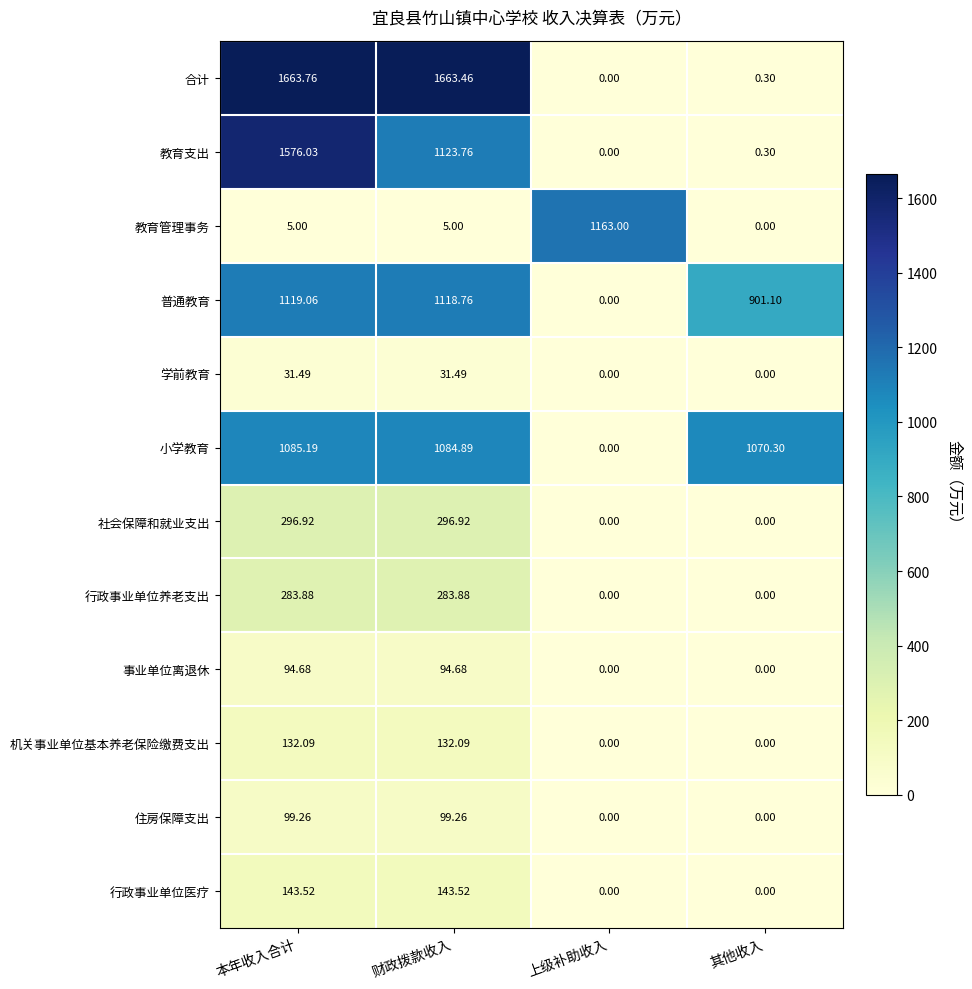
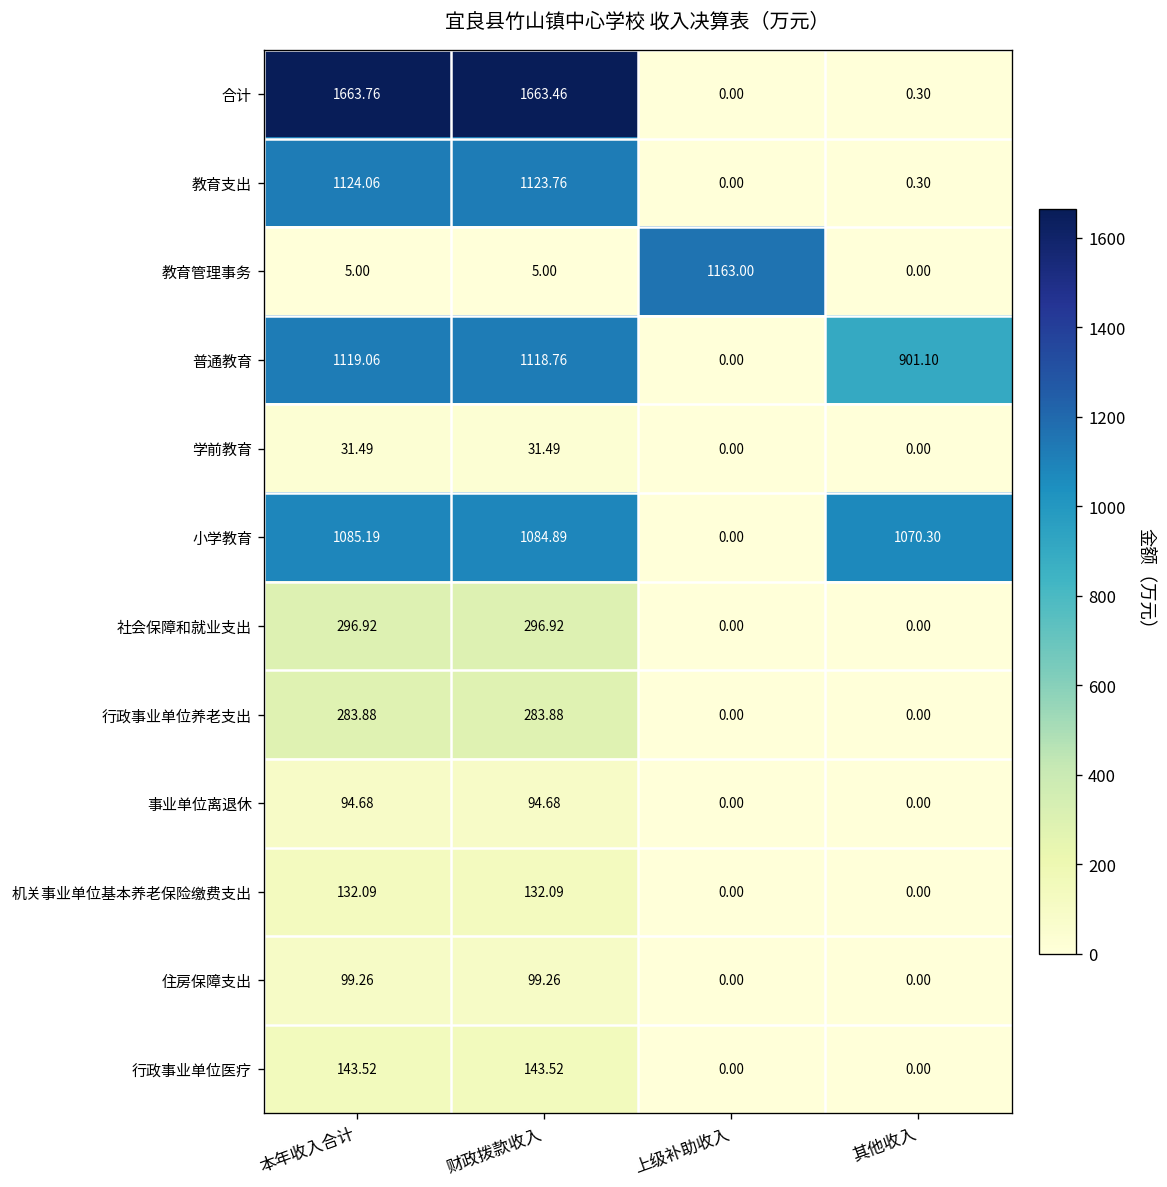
教育支出, 本年收入合计: 1576.03 -> 1124.06
